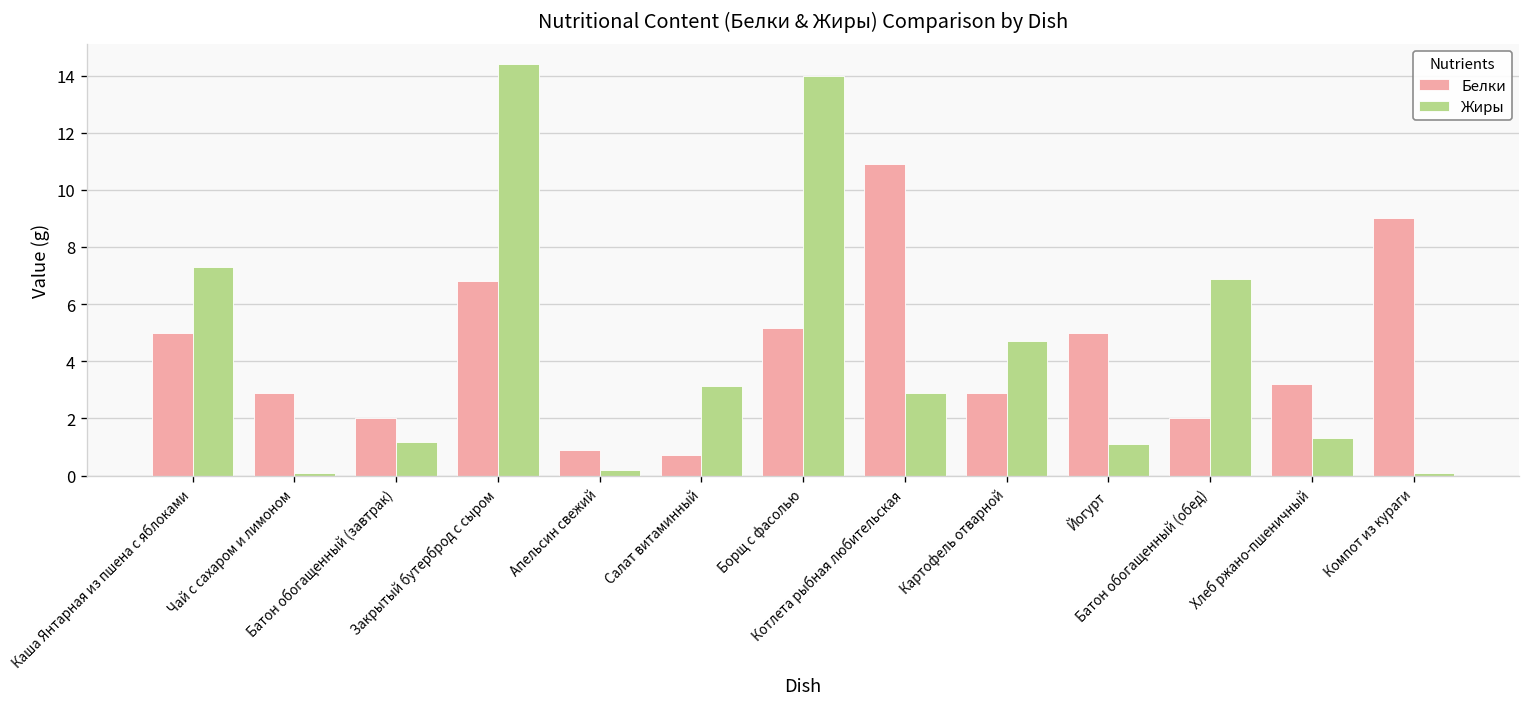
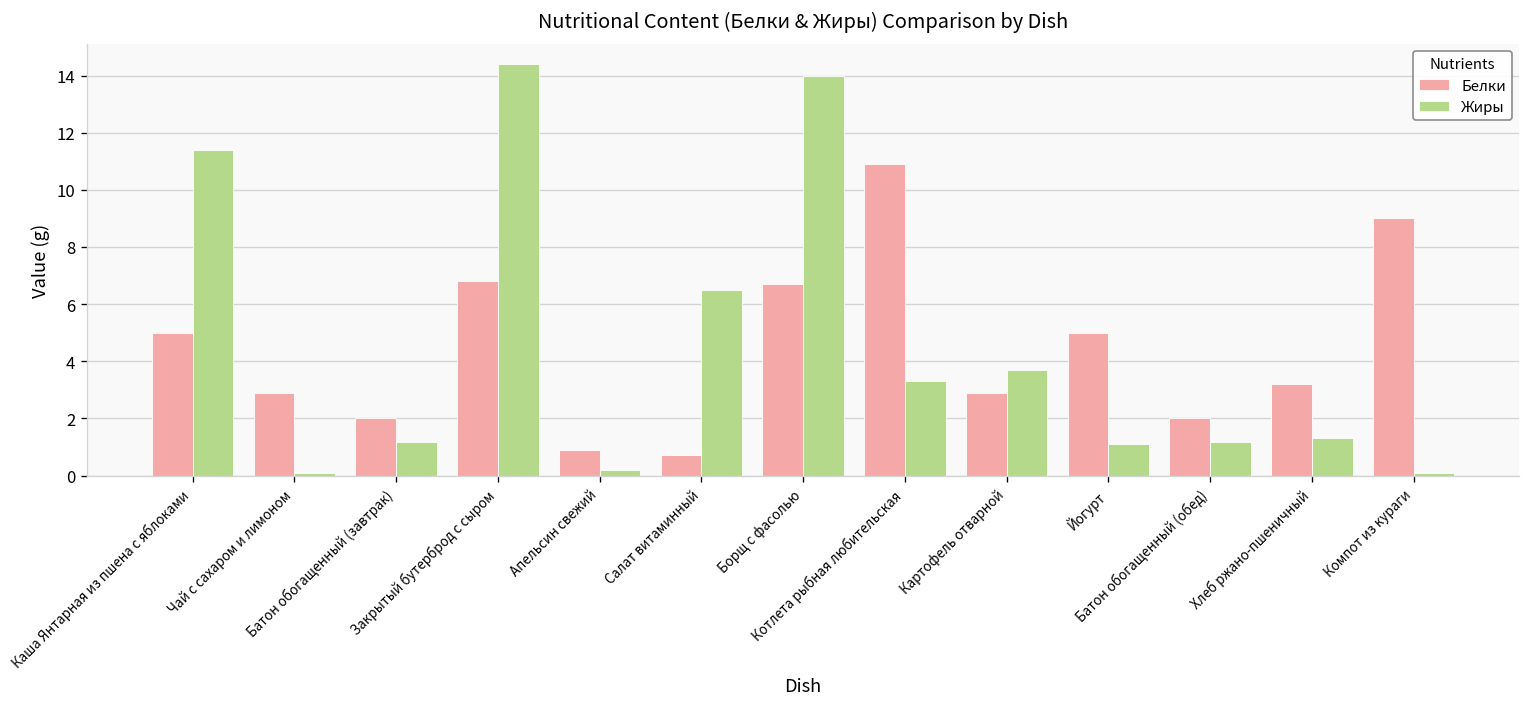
Жиры, Каша Янтарная из пшена с яблоками: 7.3 -> 11.4
Жиры, Салат витаминный: 3.1 -> 6.5
Белки, Борщ с фасолью: 5.2 -> 6.7
Жиры, Котлета рыбная любительская: 2.9 -> 3.3
Жиры, Картофель отварной: 4.7 -> 3.7
Жиры, Батон обогащенный (обед): 6.9 -> 1.2
